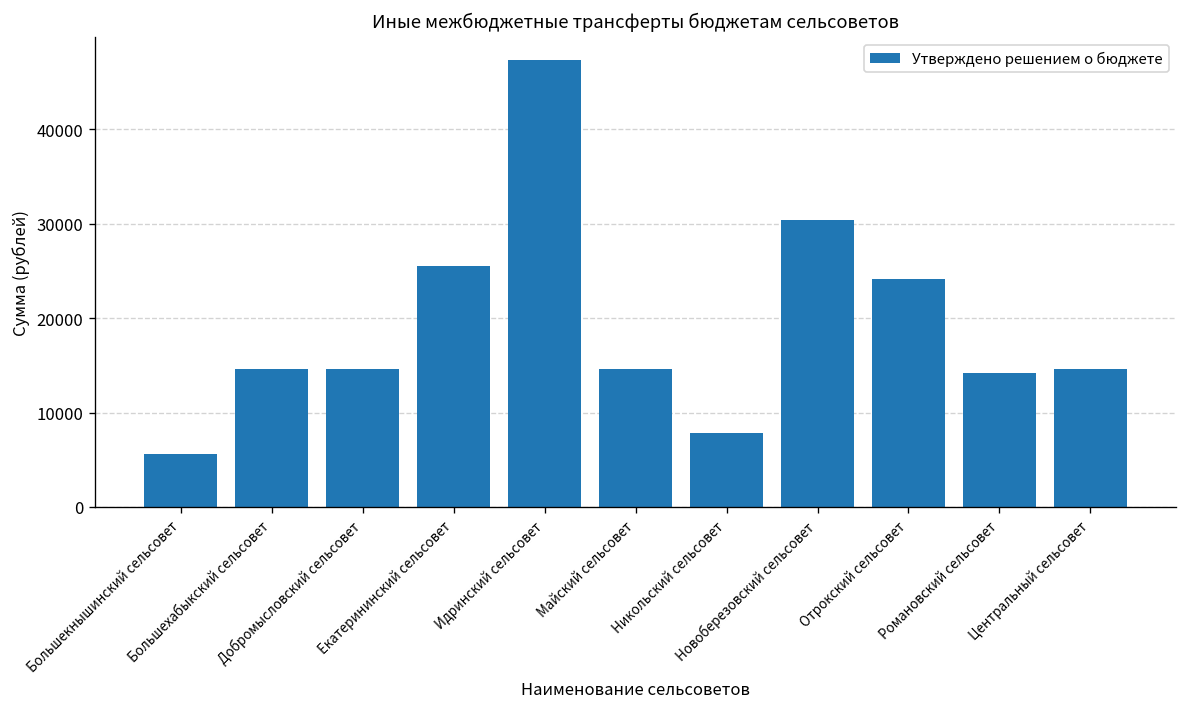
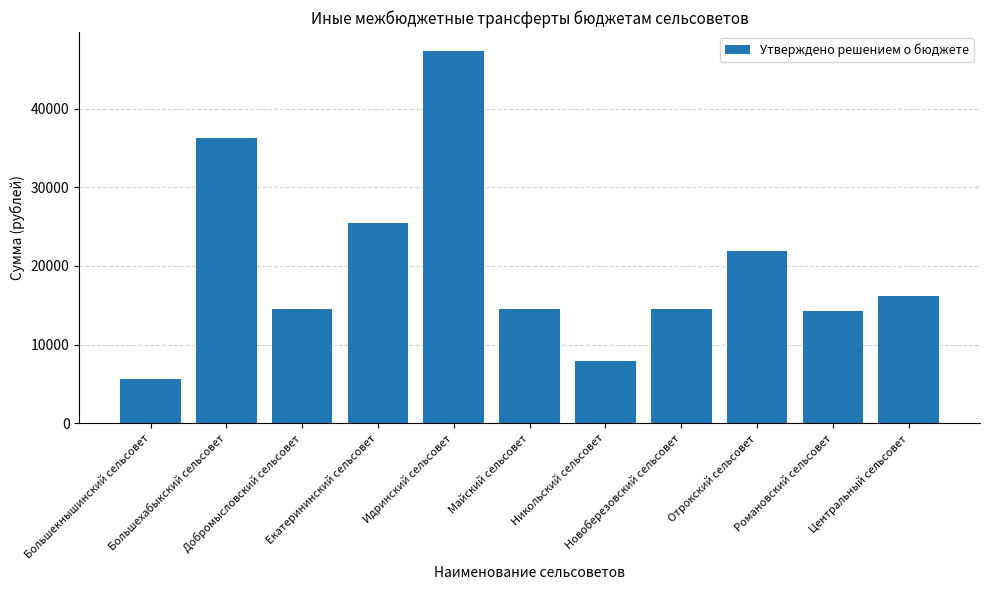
Большехабыкский сельсовет: 15000 -> 36000
Новоберезовский сельсовет: 30000 -> 15000
Отрокский сельсовет: 24000 -> 22000
Центральный сельсовет: 15000 -> 16000
